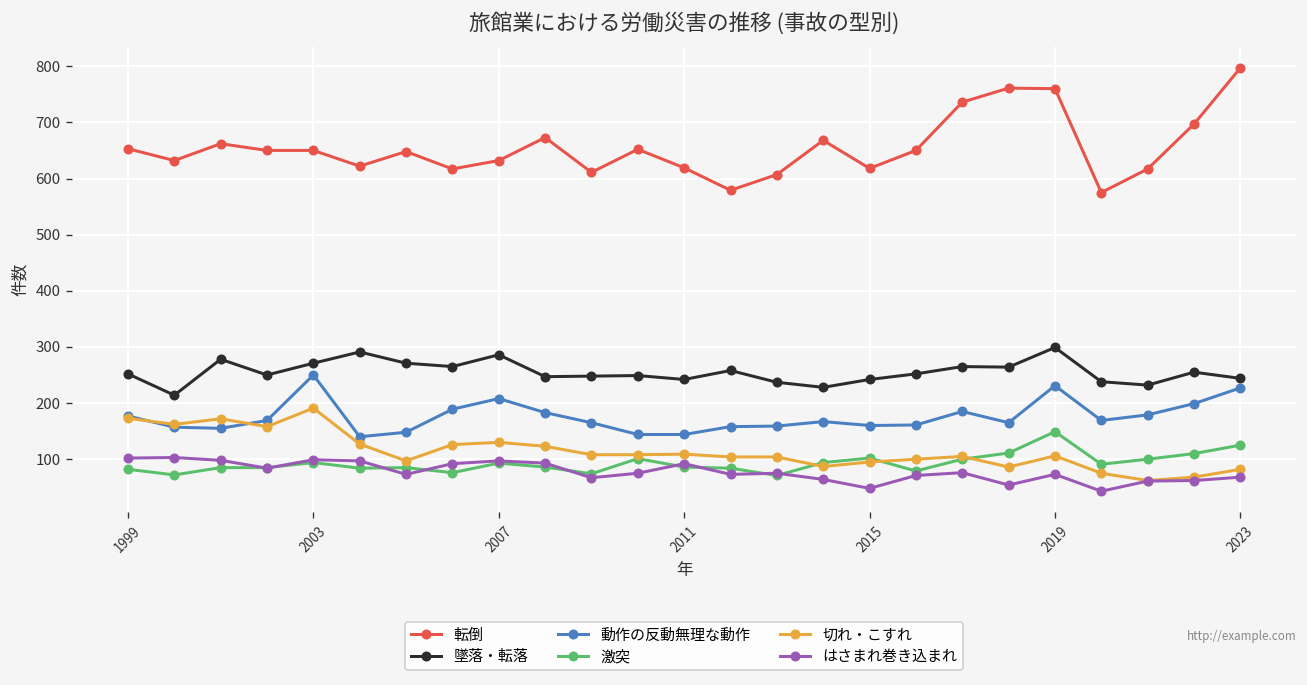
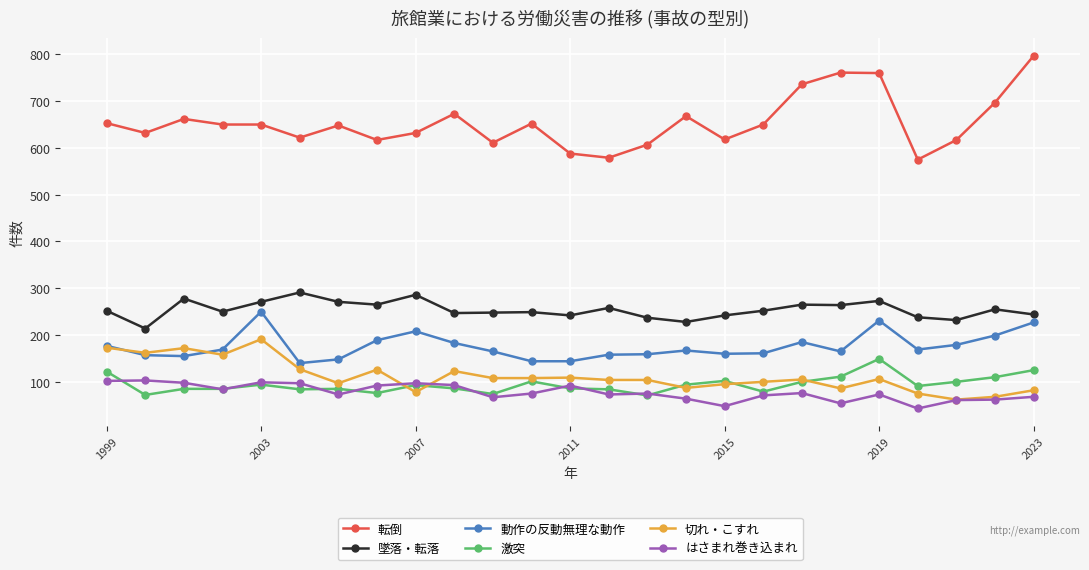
激突, 1999: 80 -> 120
切れ・こすれ, 2007: 130 -> 80
転倒, 2011: 620 -> 590
墜落・転落, 2019: 300 -> 270
